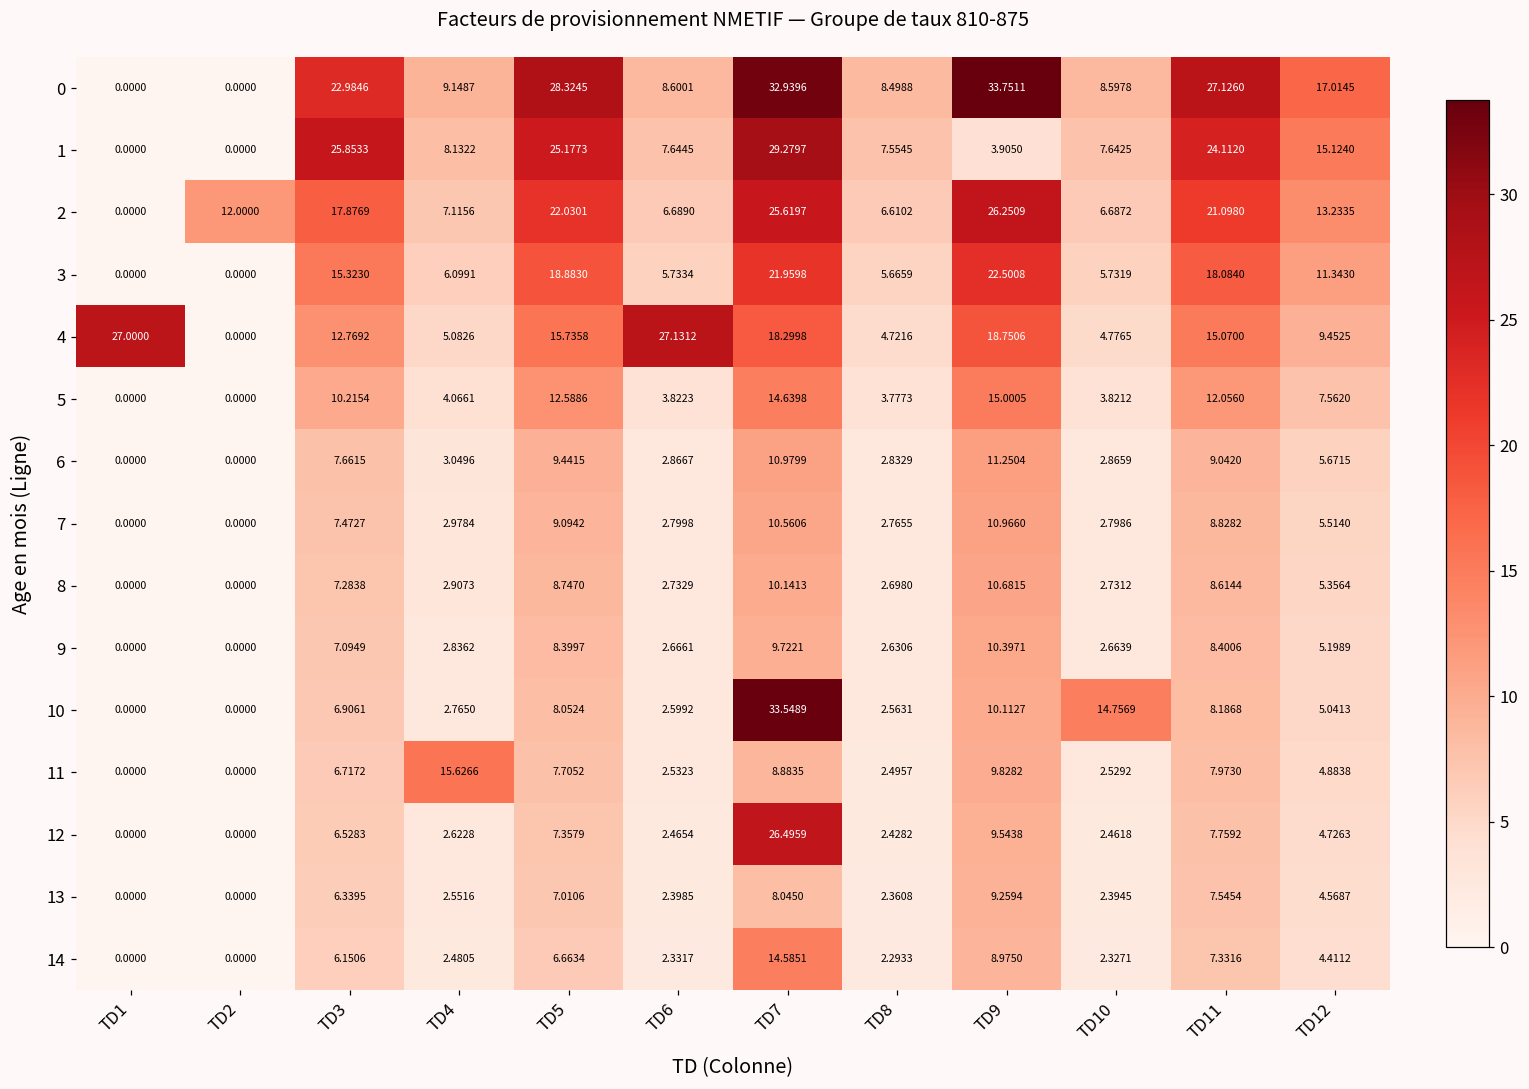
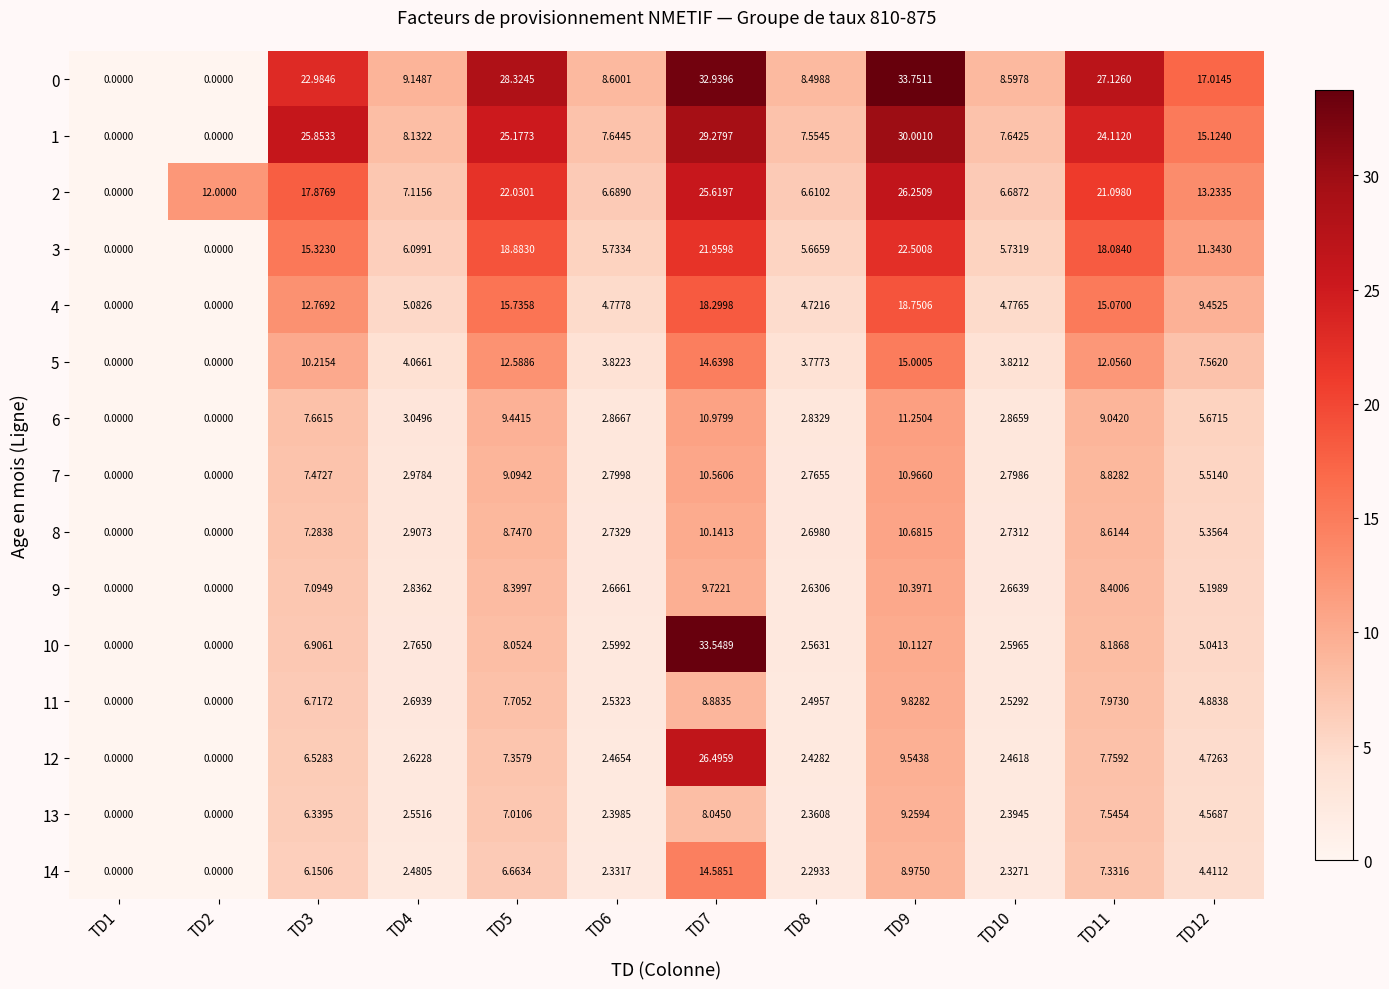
1, TD9: 3.9050 -> 30.0010
4, TD1: 27.0000 -> 0.0000
4, TD6: 27.1312 -> 4.7778
10, TD10: 14.7569 -> 2.5965
11, TD4: 15.6266 -> 2.6939
